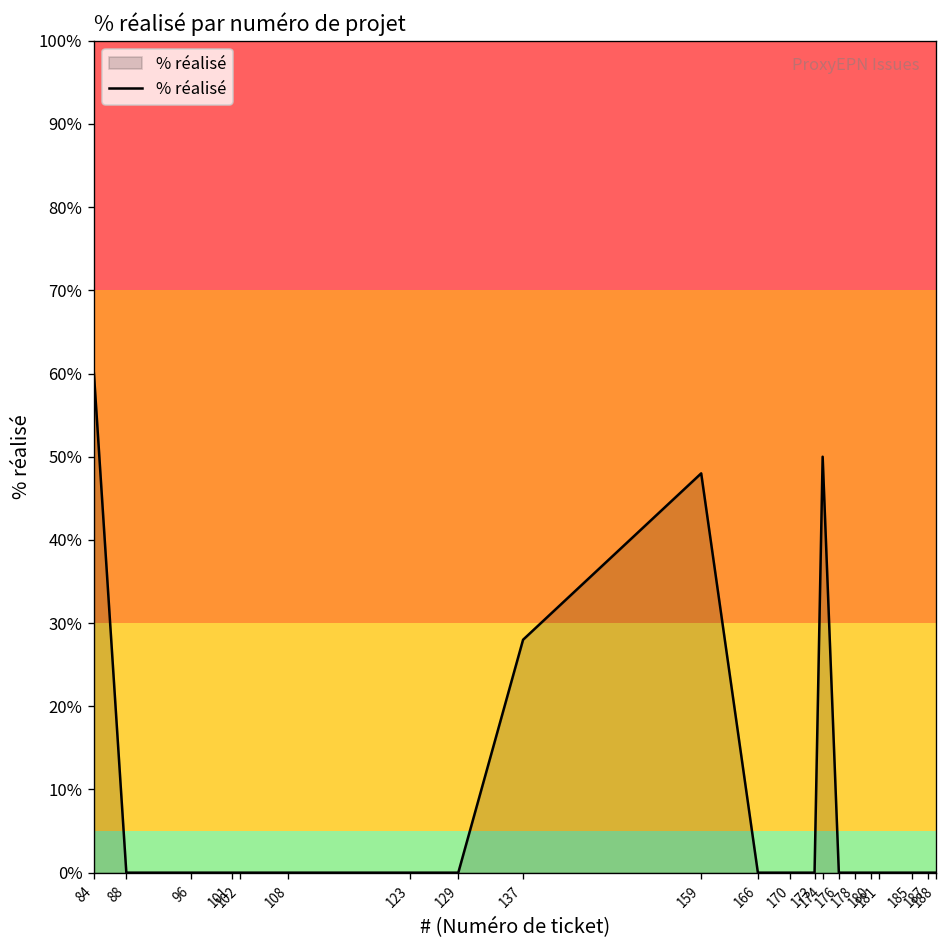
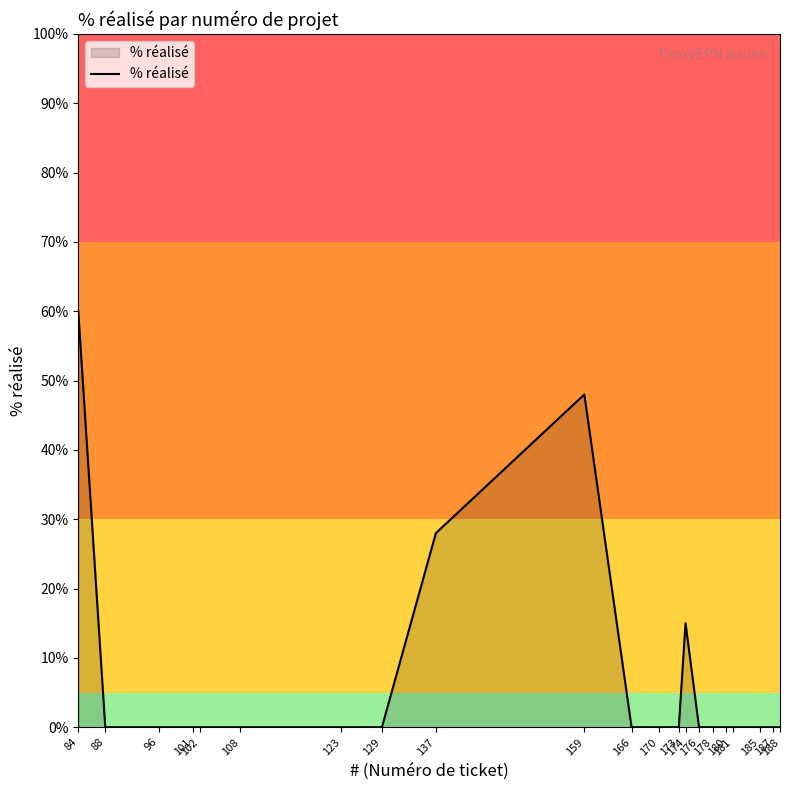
174: 50% -> 15%
